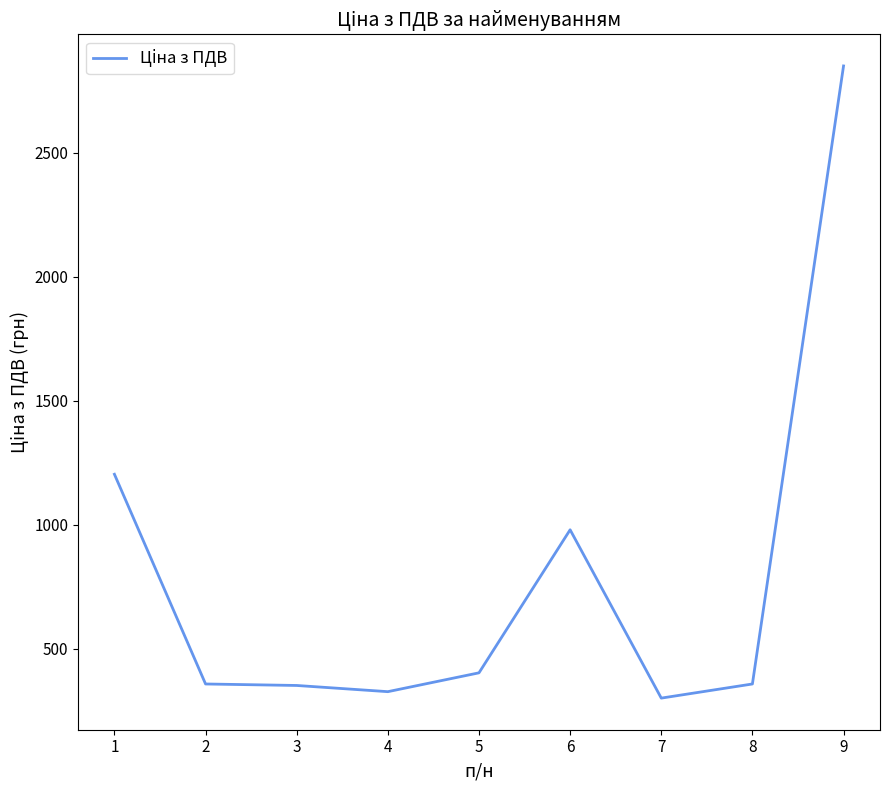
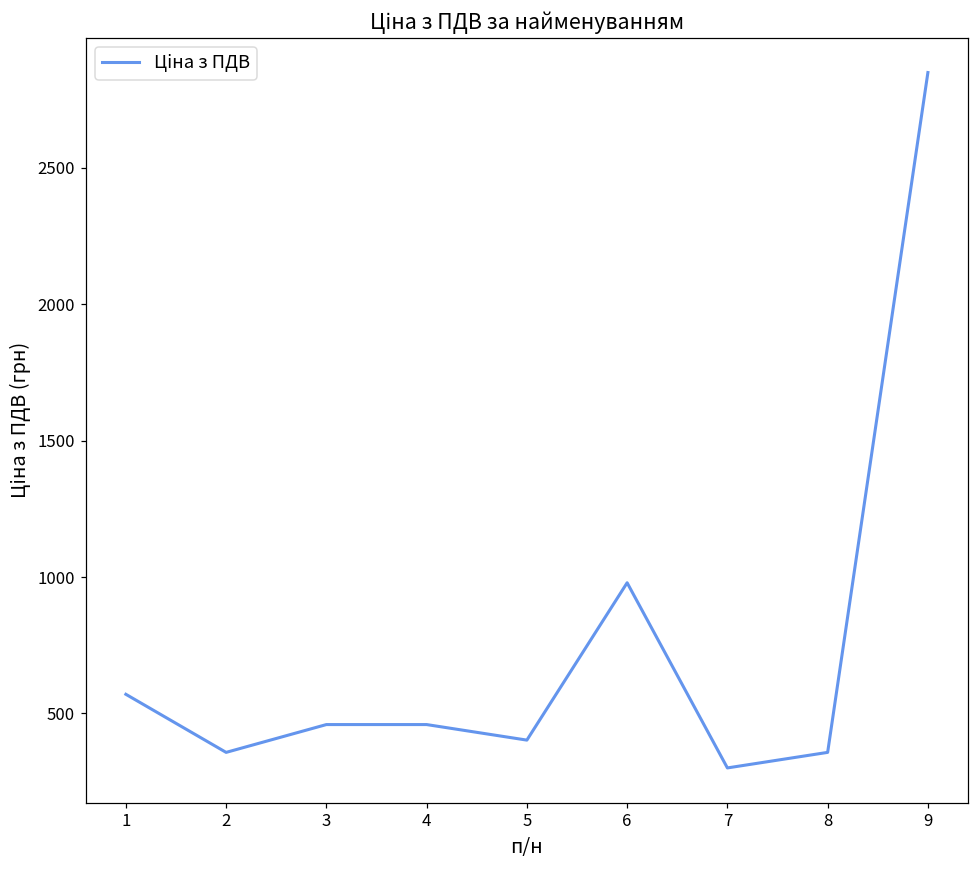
1: 1200 -> 570
3: 350 -> 460
4: 330 -> 460
